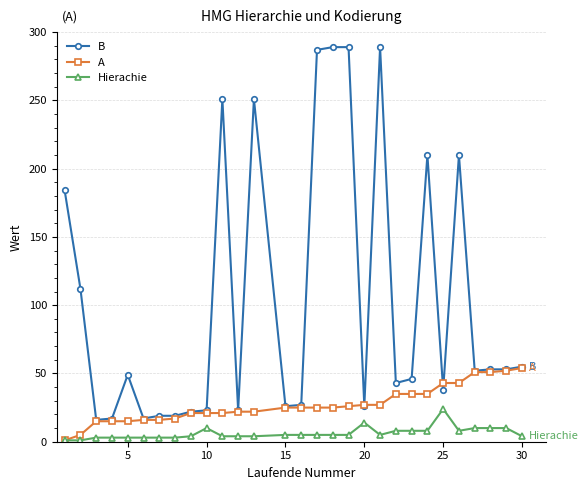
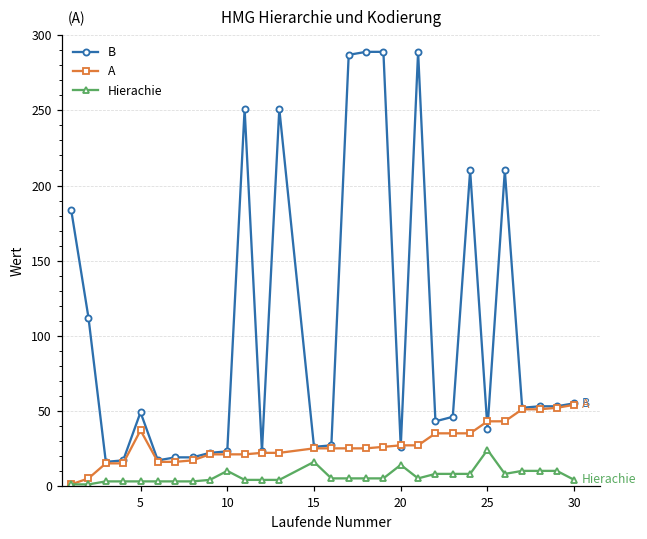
A, 5: 15 -> 37
Hierachie, 15: 5 -> 16
